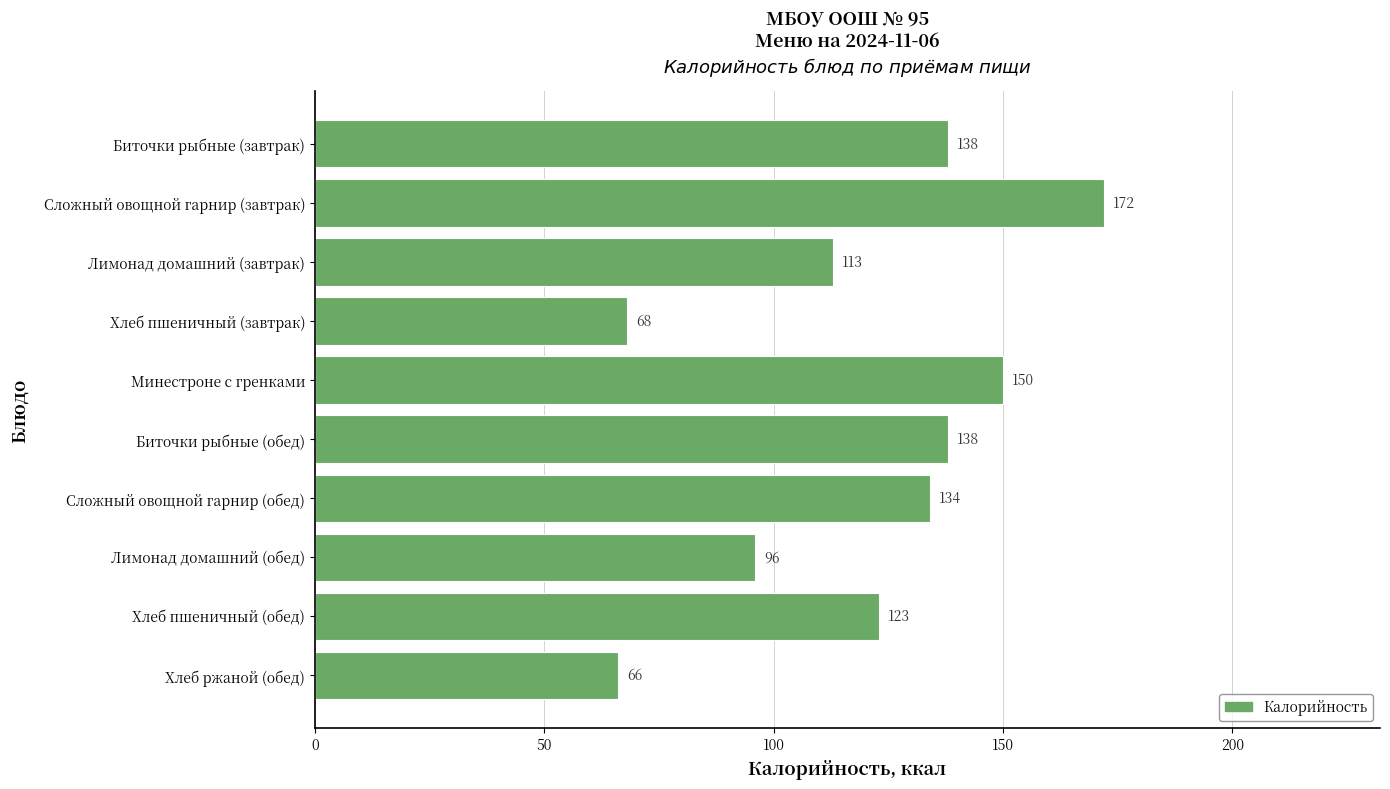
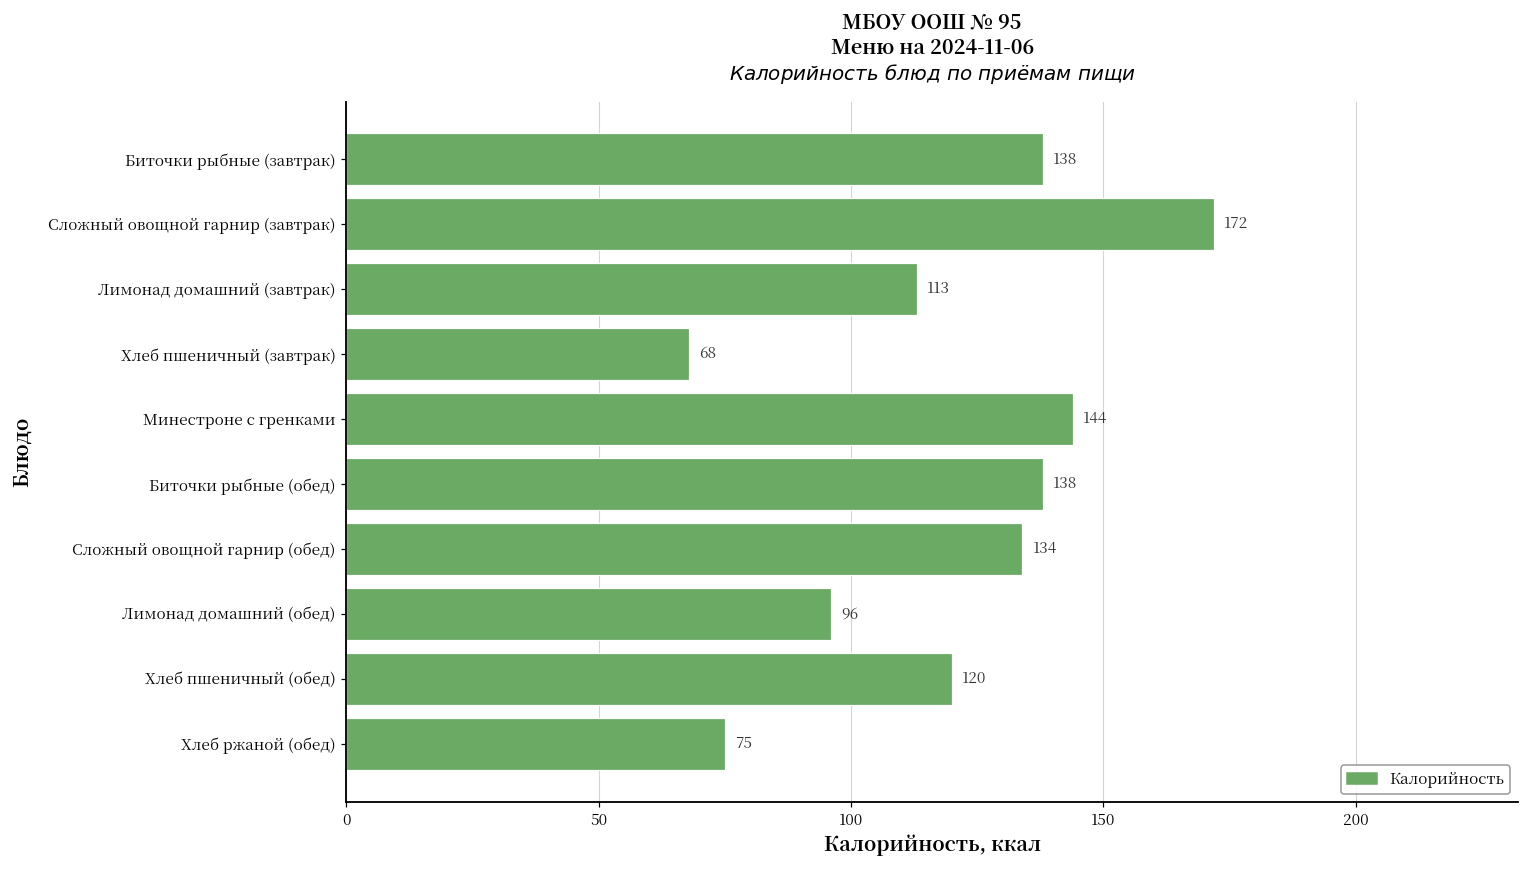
Минестроне с гренками: 150 -> 144
Хлеб пшеничный (обед): 123 -> 120
Хлеб ржаной (обед): 66 -> 75
